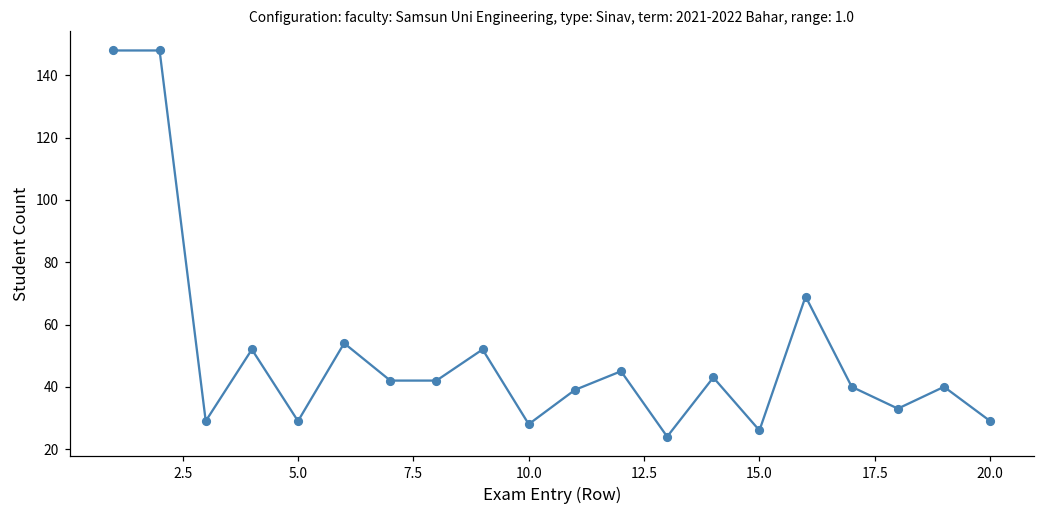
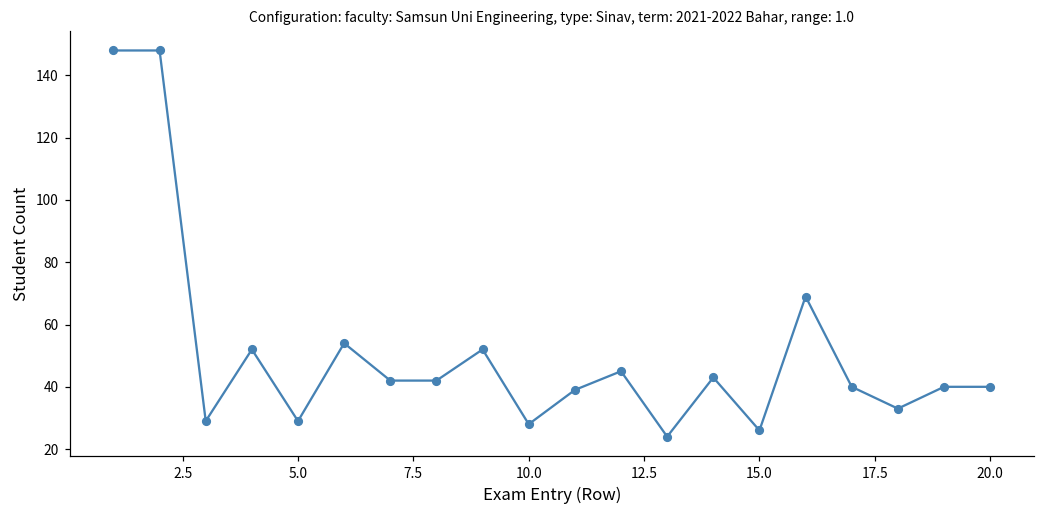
20.0: 29 -> 40
